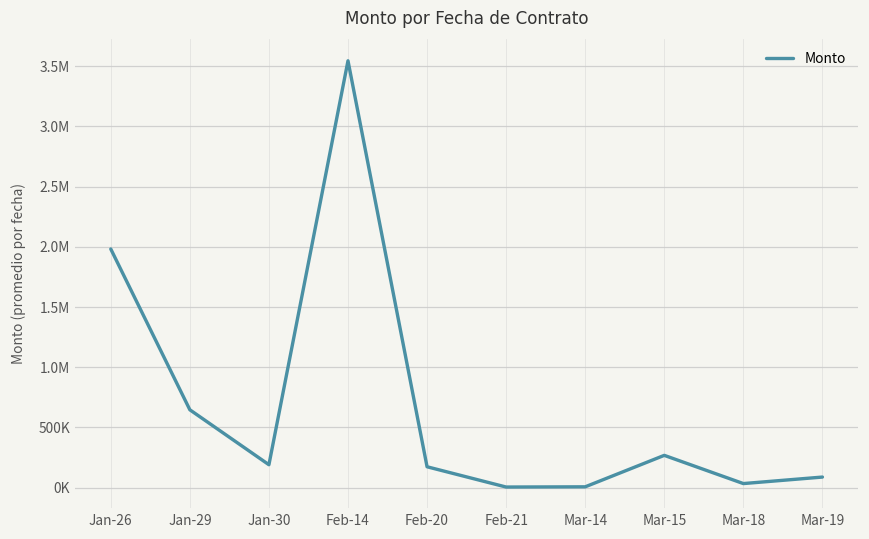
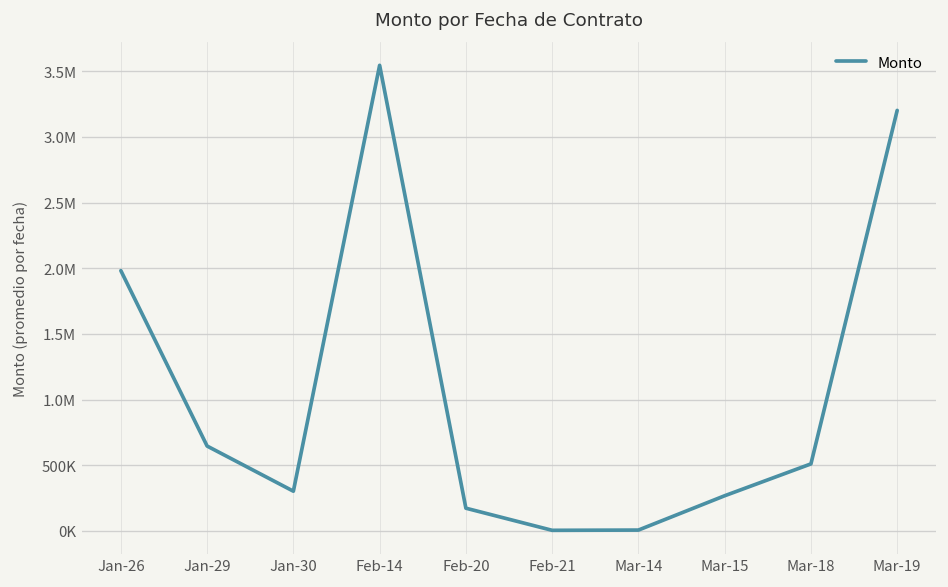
Jan-30: 190000 -> 300000
Mar-18: 30000 -> 510000
Mar-19: 90000 -> 3200000
